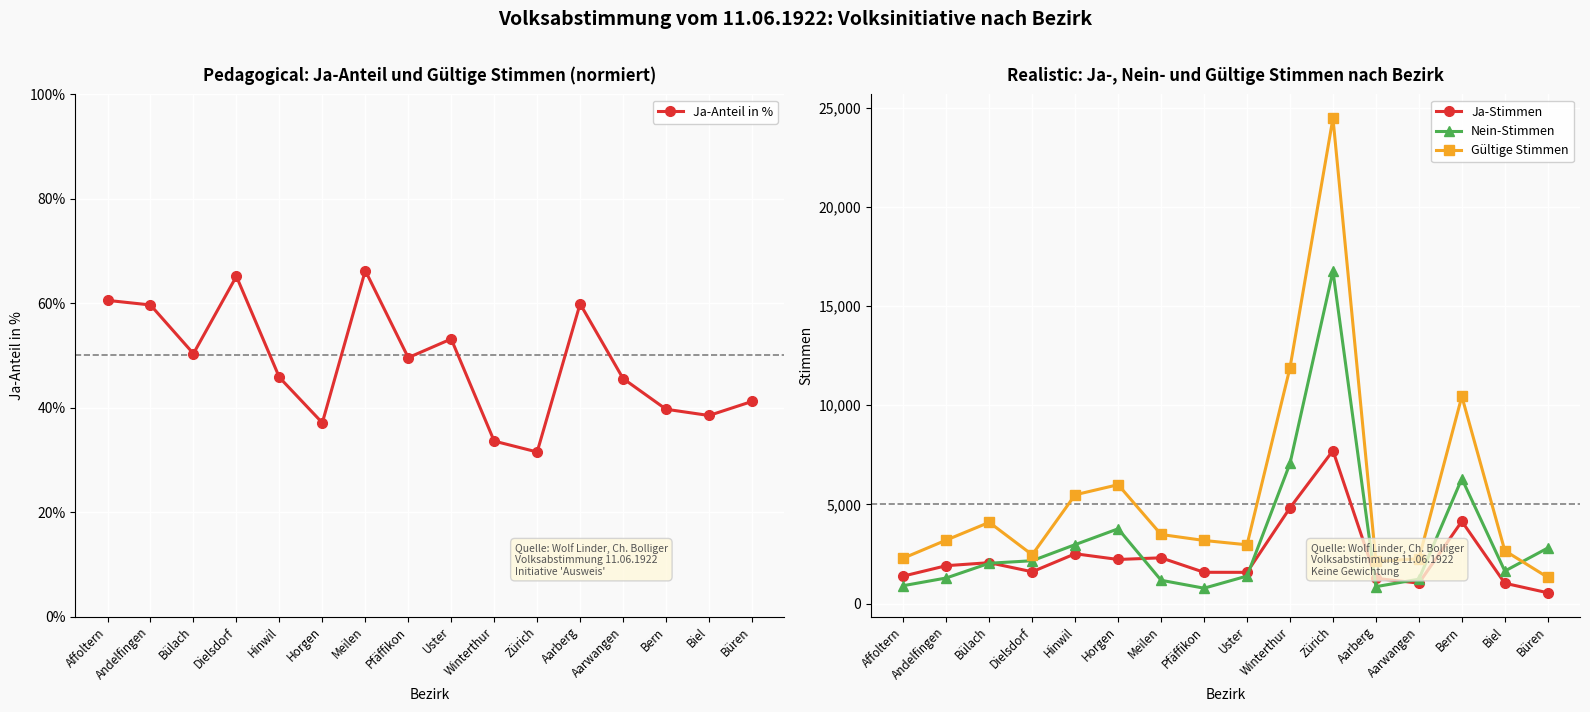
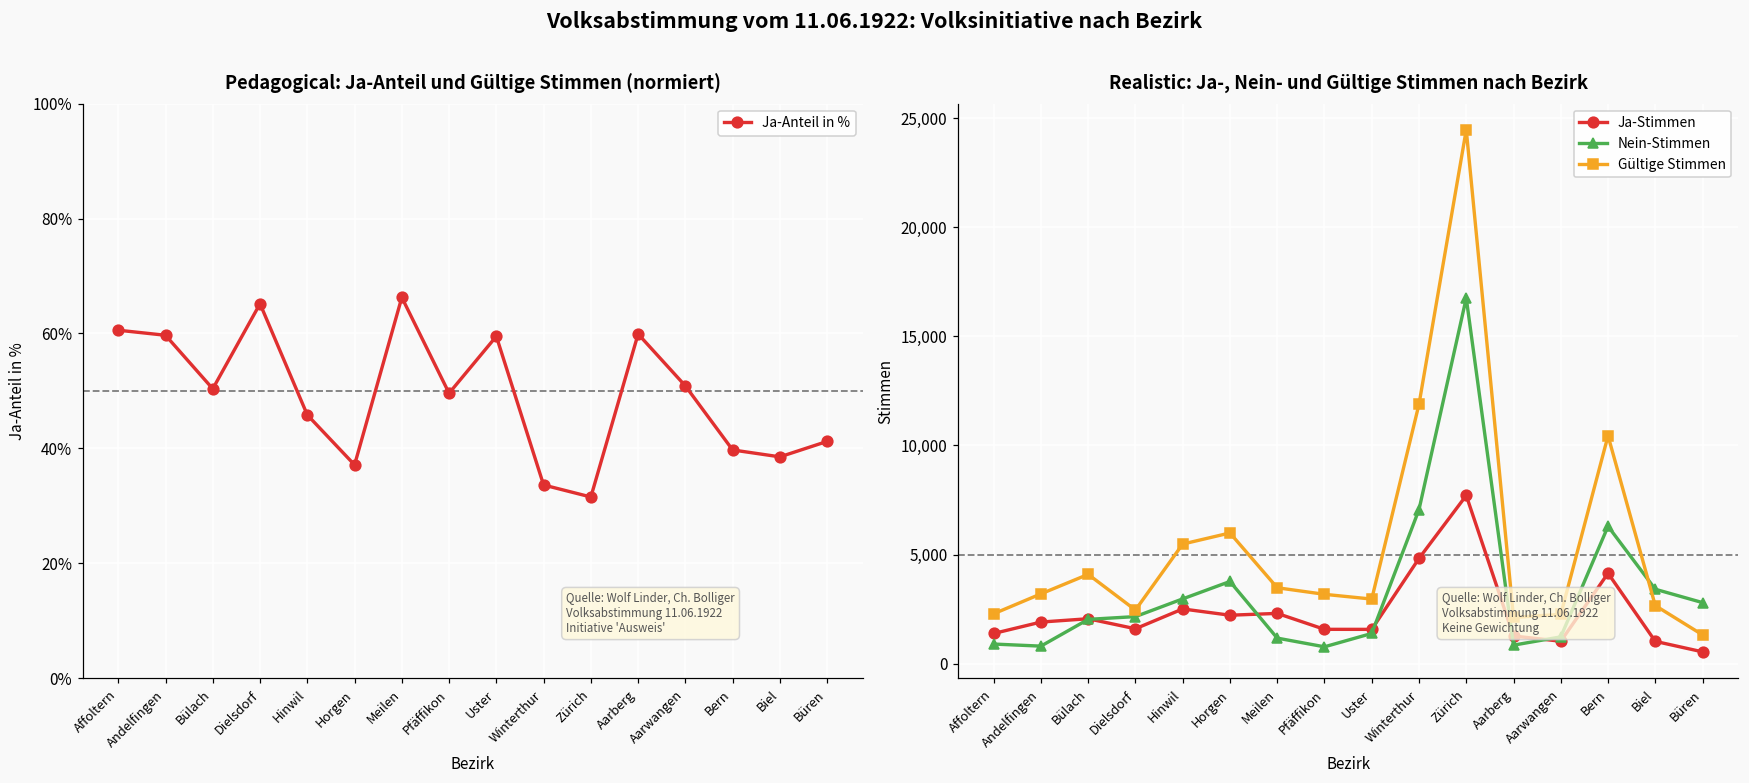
Pedagogical: Ja-Anteil und Gültige Stimmen (normiert), Uster: 53% -> 59%
Pedagogical: Ja-Anteil und Gültige Stimmen (normiert), Aarwangen: 46% -> 51%
Realistic: Ja-, Nein- und Gültige Stimmen nach Bezirk, Nein-Stimmen, Andelfingen: 1,300 -> 800
Realistic: Ja-, Nein- und Gültige Stimmen nach Bezirk, Nein-Stimmen, Biel: 1,600 -> 3,400
